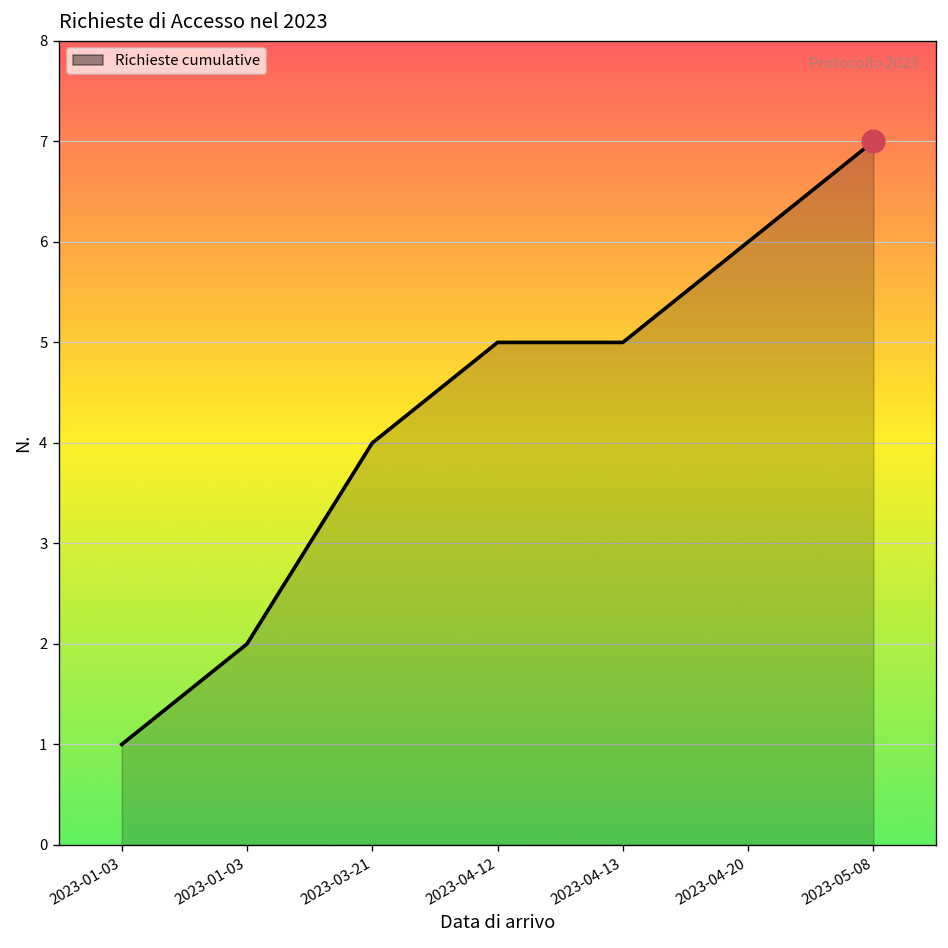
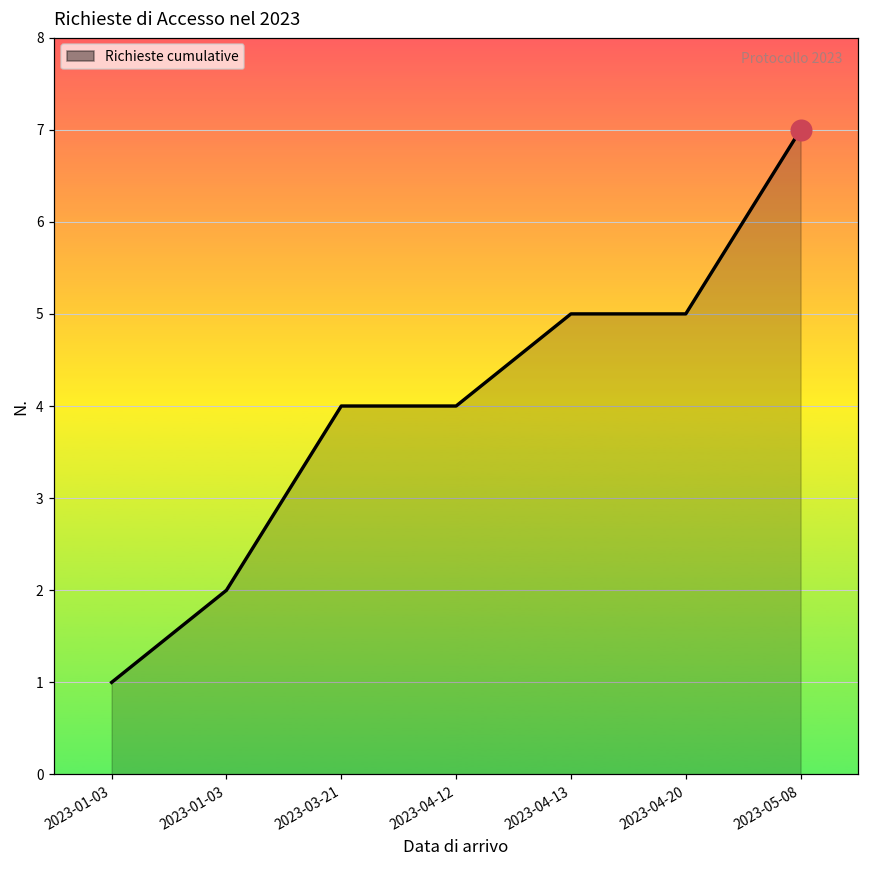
Richieste cumulative, 2023-04-12: 5 -> 4
Richieste cumulative, 2023-04-20: 6 -> 5
